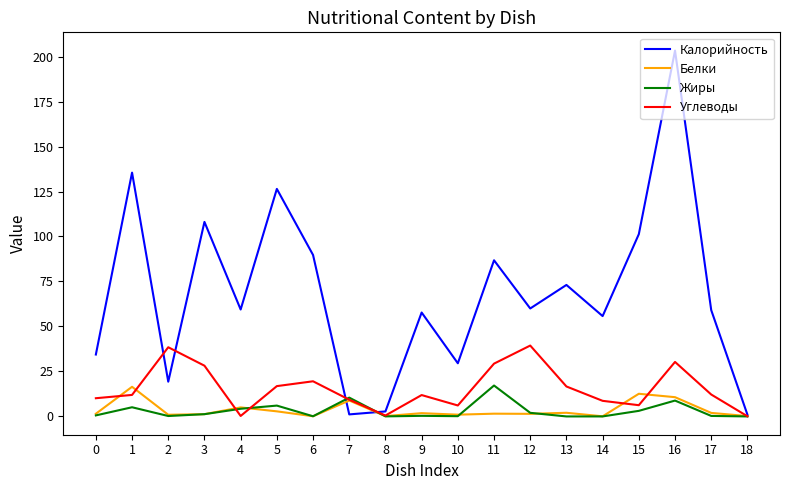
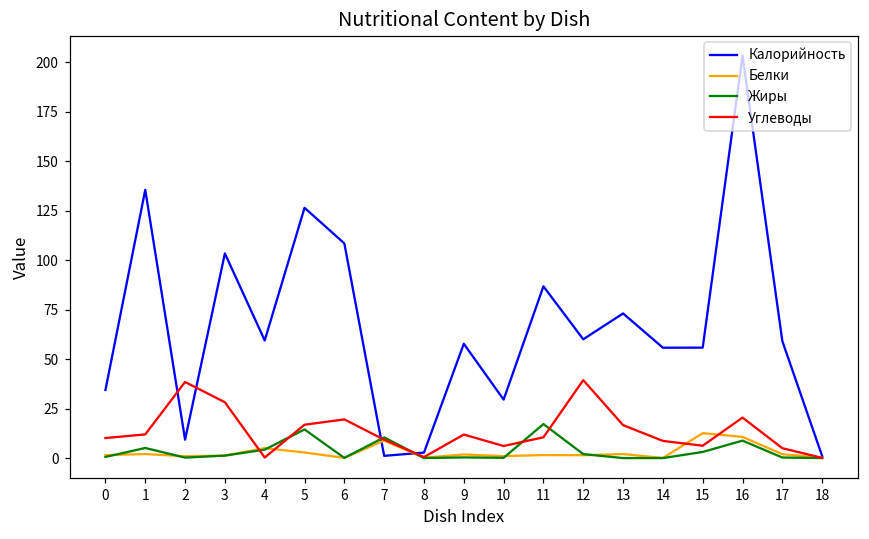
Белки, 1: 16 -> 2
Калорийность, 2: 19 -> 9
Калорийность, 3: 108 -> 103
Жиры, 5: 6 -> 14
Калорийность, 6: 90 -> 108
Углеводы, 11: 29 -> 11
Калорийность, 15: 101 -> 56
Углеводы, 16: 30 -> 20
Углеводы, 17: 12 -> 5
